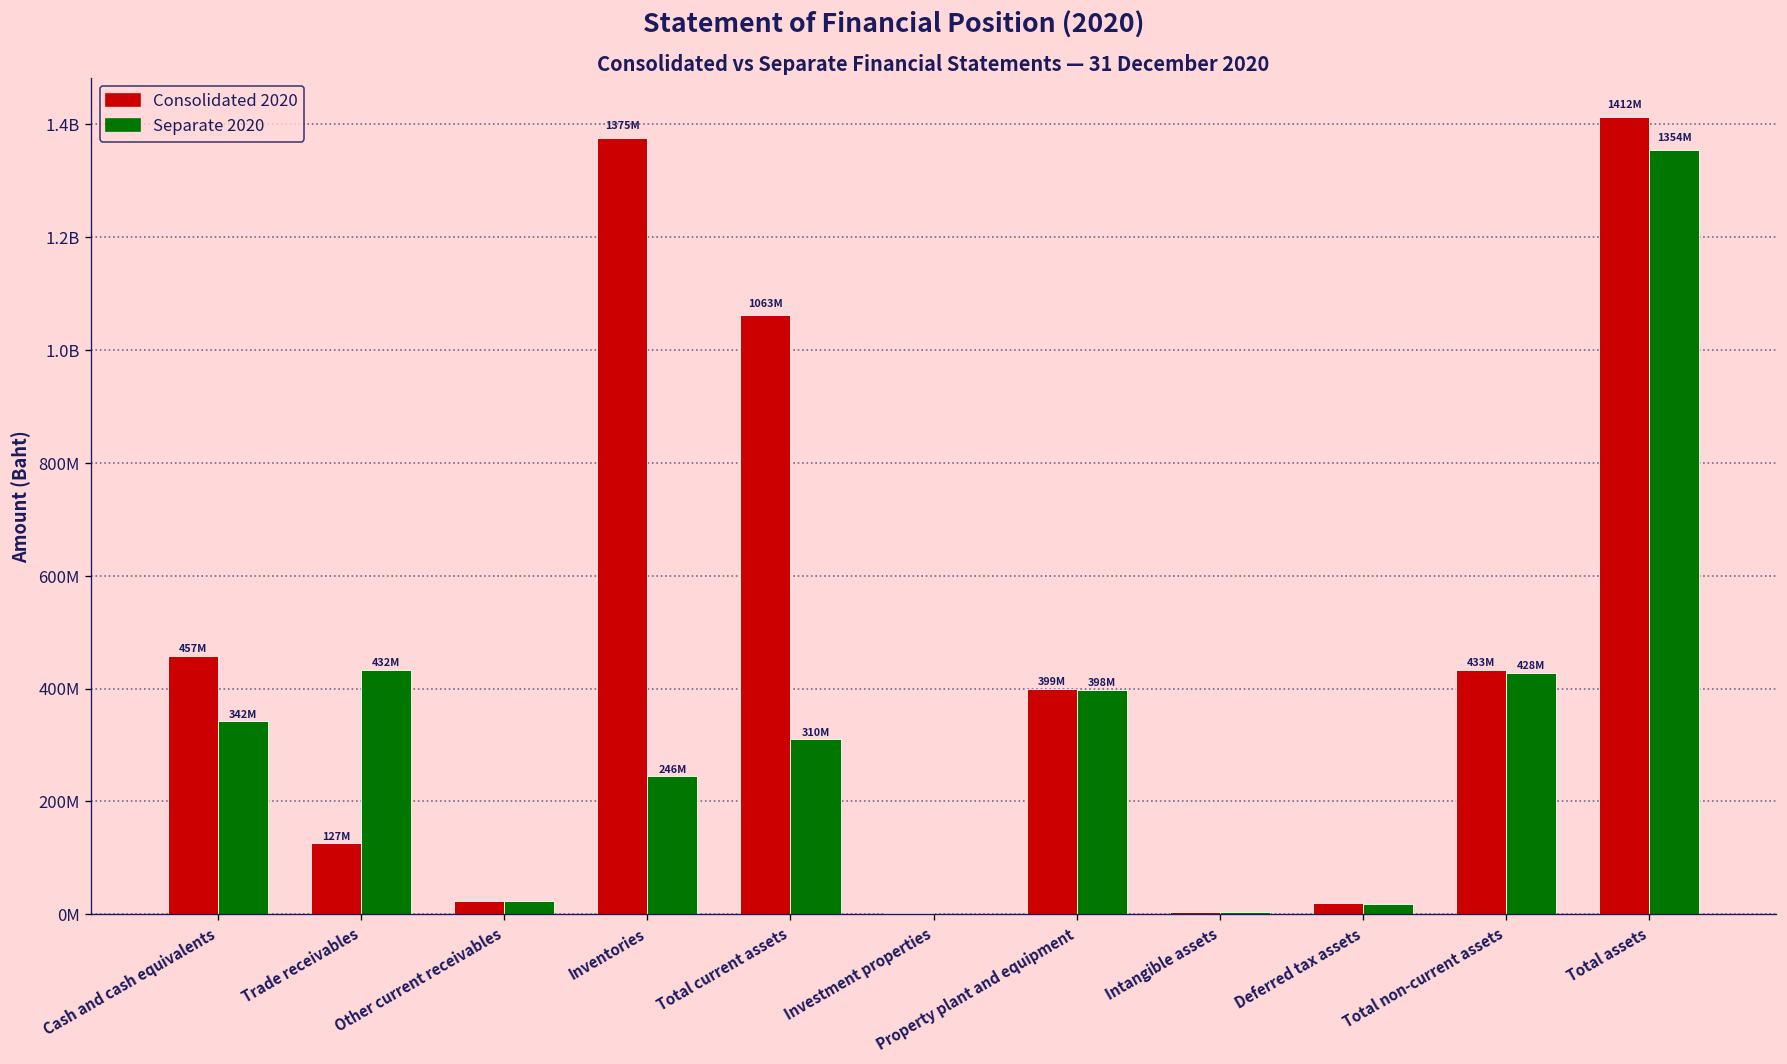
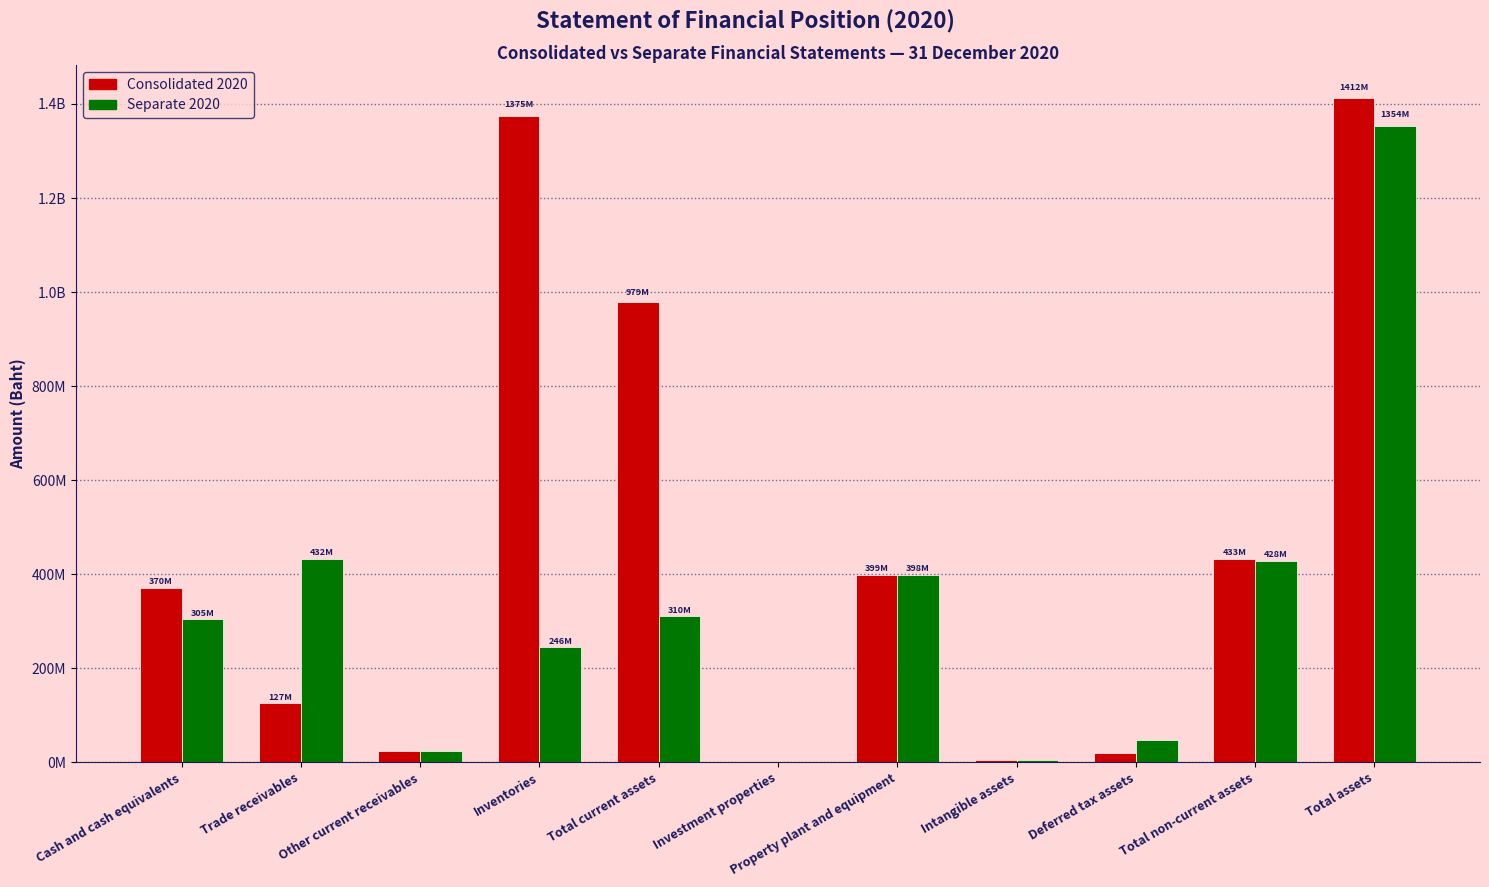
Consolidated 2020, Cash and cash equivalents: 457M -> 370M
Separate 2020, Cash and cash equivalents: 342M -> 305M
Consolidated 2020, Total current assets: 1063M -> 979M
Separate 2020, Deferred tax assets: 20000000 -> 50000000
